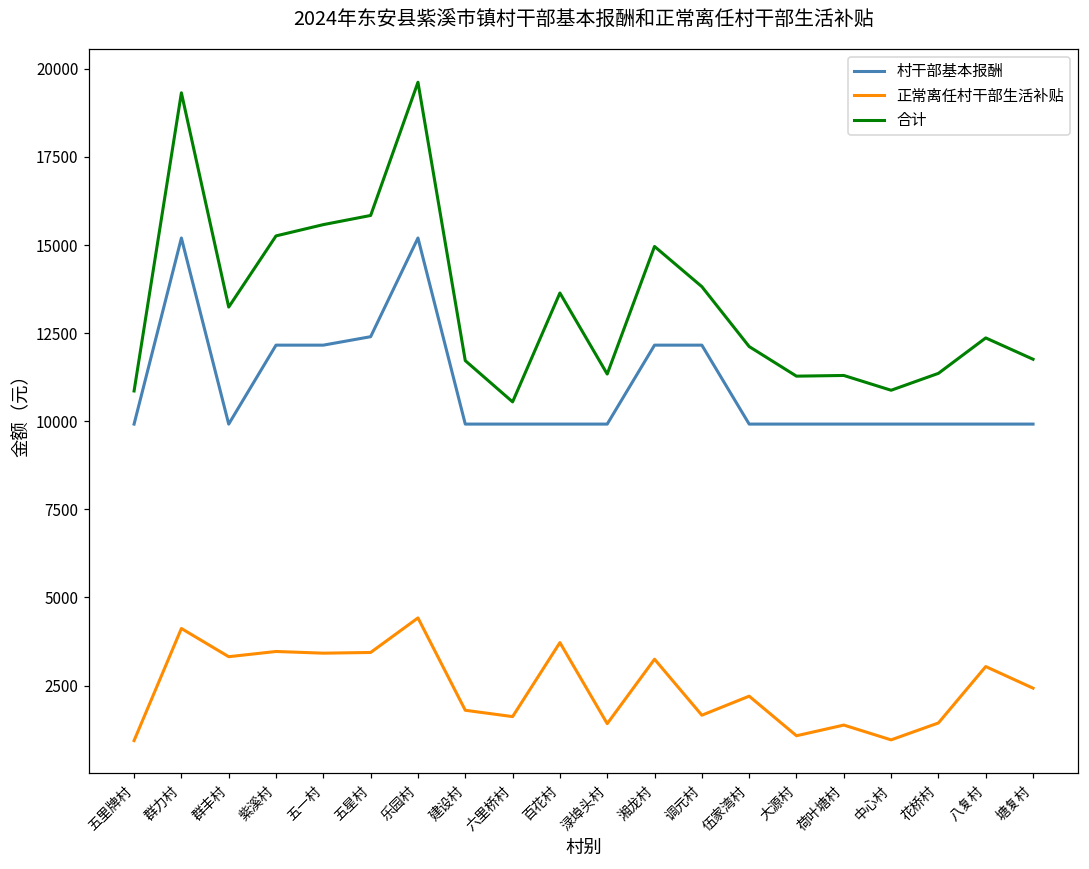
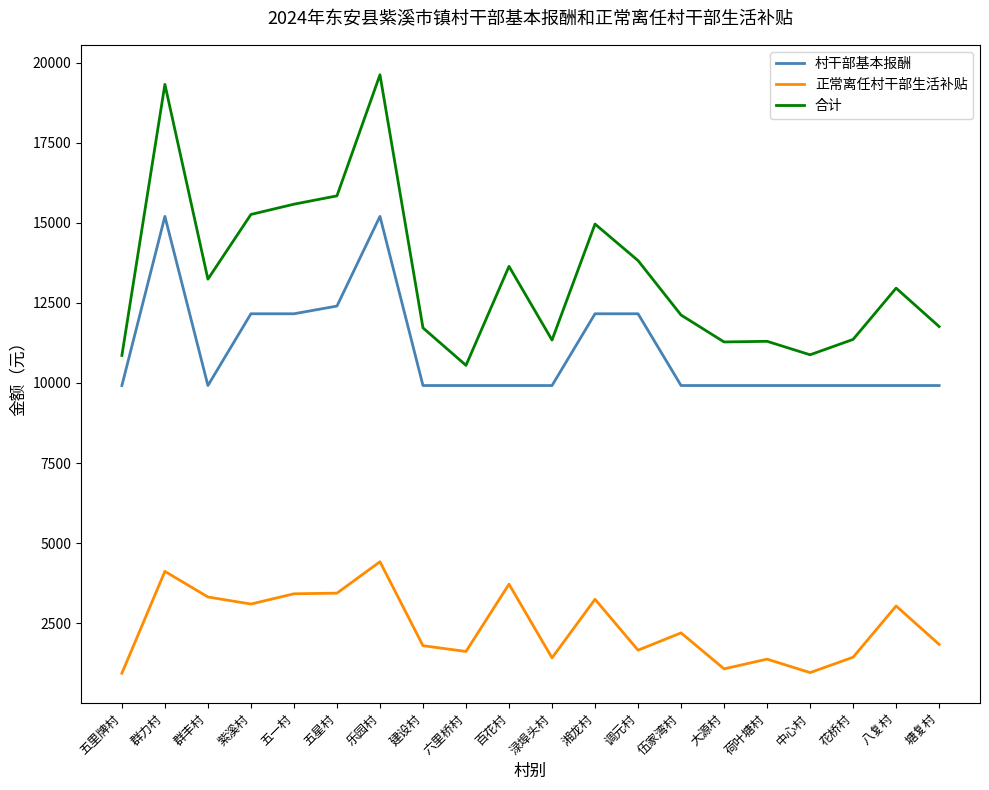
正常离任村干部生活补贴, 紫溪村: 3500 -> 3100
合计, 八复村: 12400 -> 13000
正常离任村干部生活补贴, 塘复村: 2400 -> 1800
